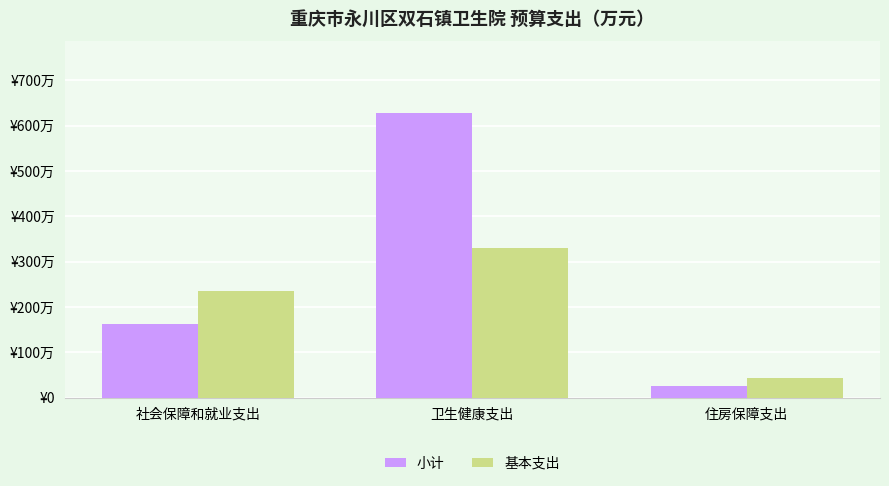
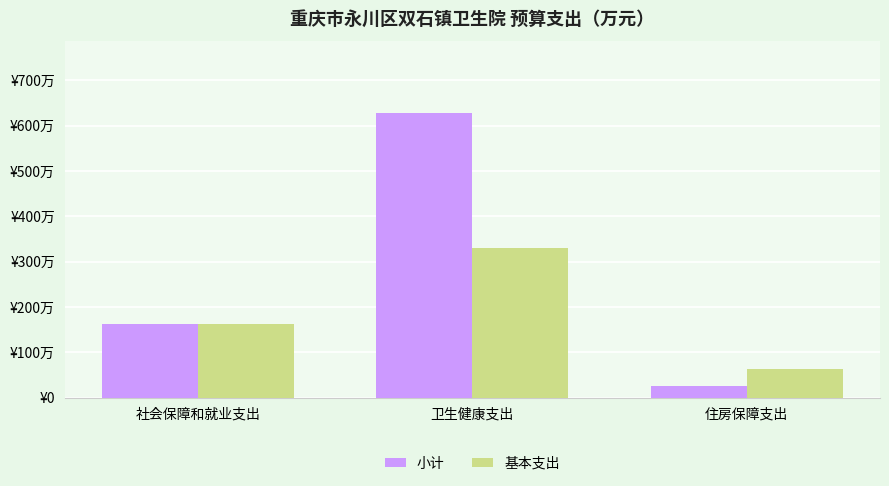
基本支出, 社会保障和就业支出: ¥230万 -> ¥160万
基本支出, 住房保障支出: ¥40万 -> ¥60万
